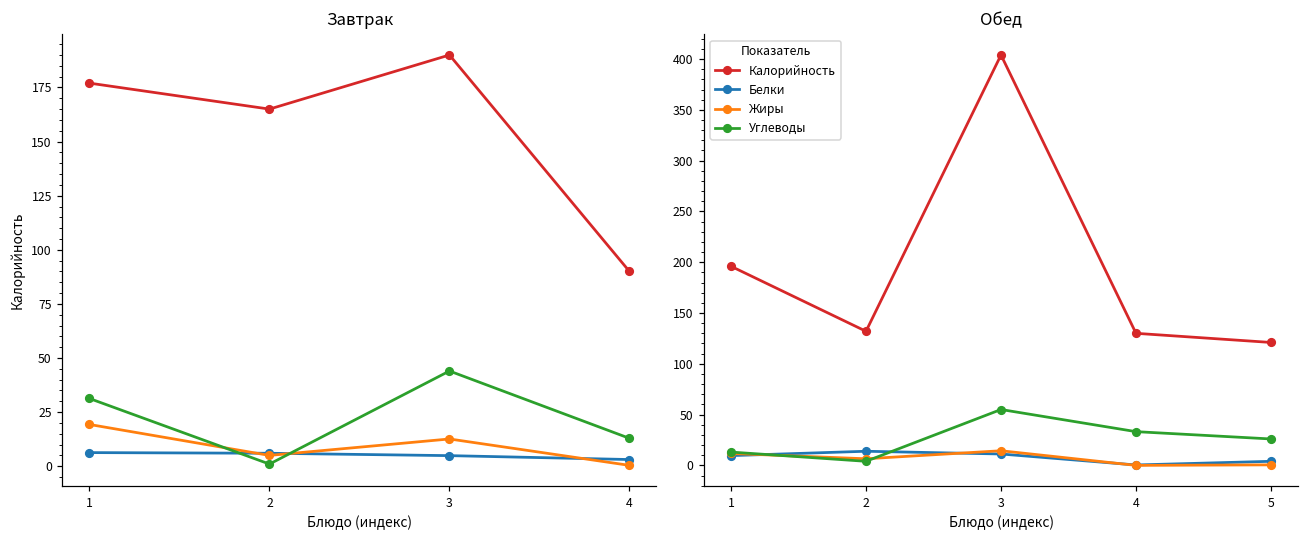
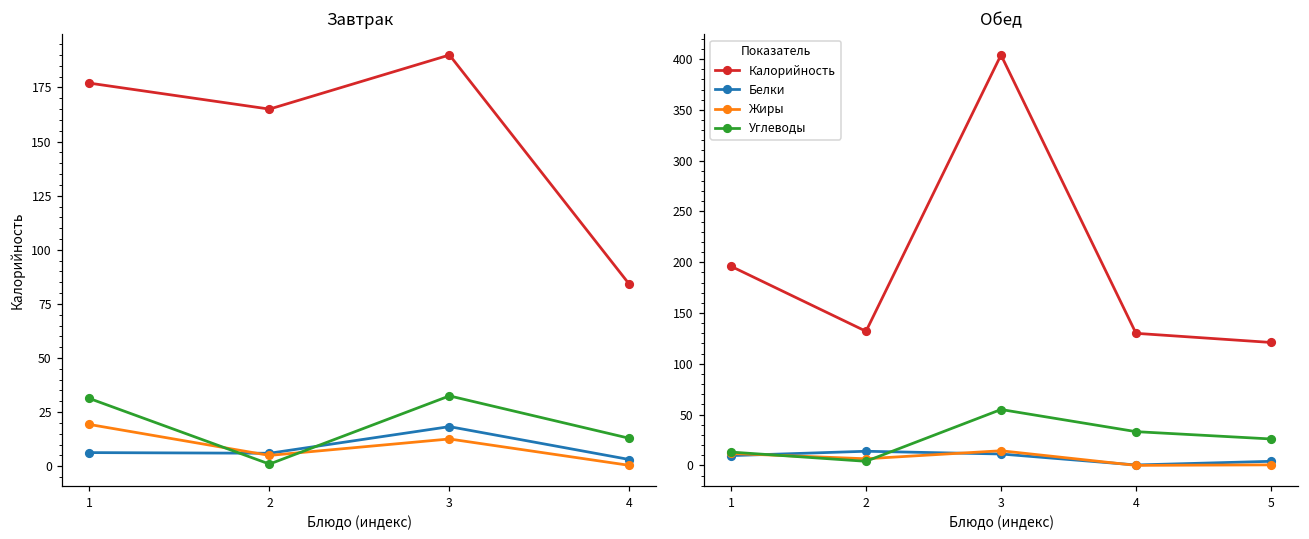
Завтрак, Белки, 3: 5 -> 18
Завтрак, Углеводы, 3: 44 -> 33
Завтрак, Калорийность, 4: 90 -> 84
